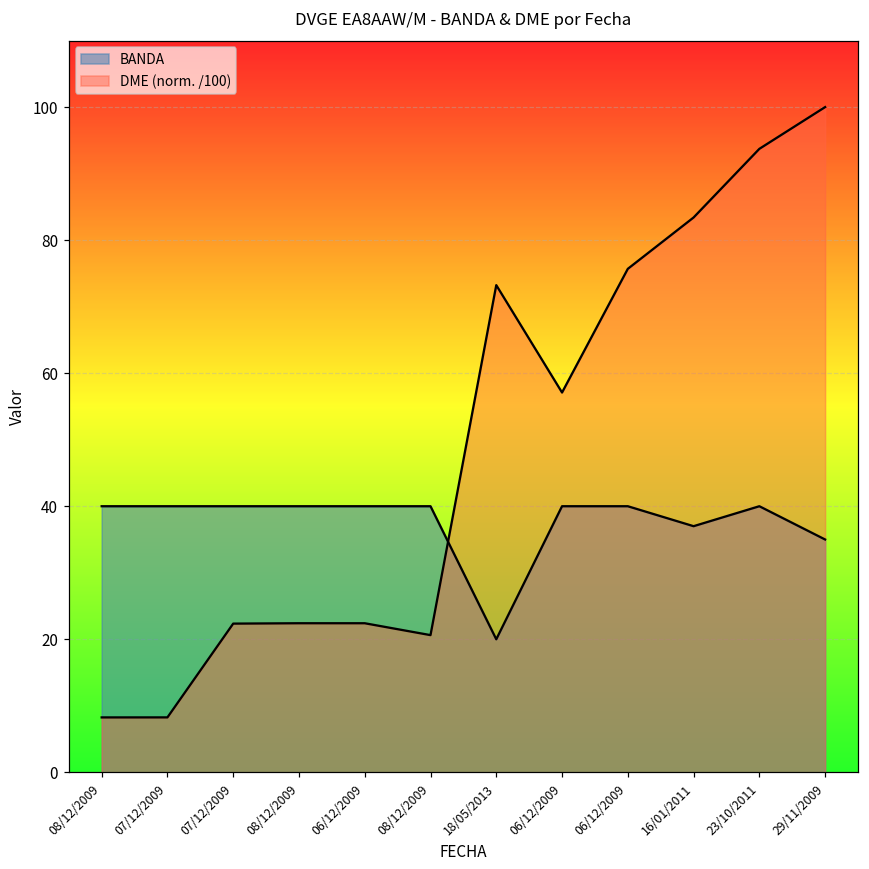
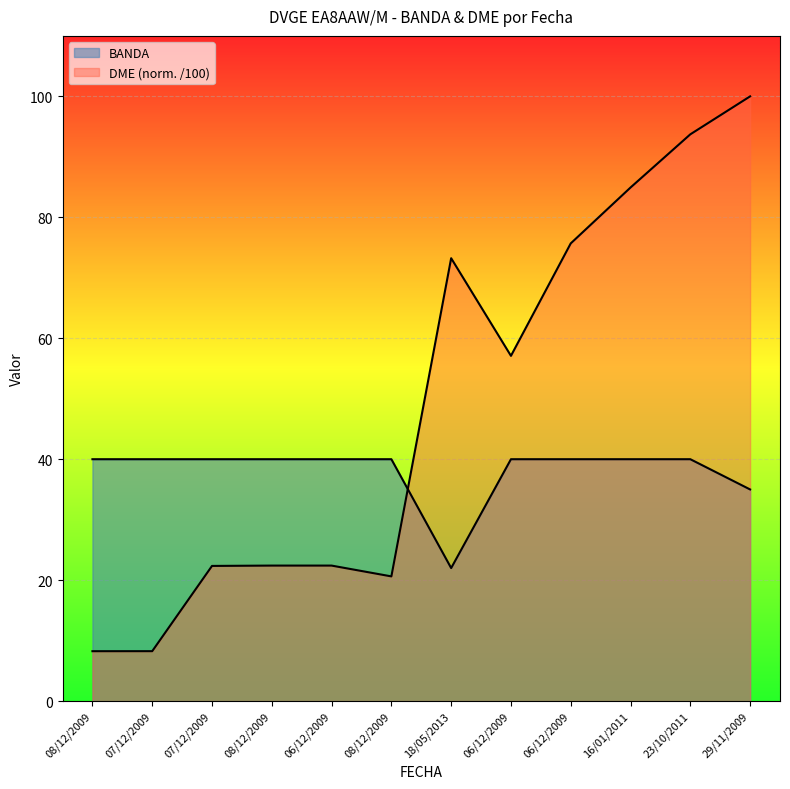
BANDA, 18/05/2013: 20 -> 22
BANDA, 16/01/2011: 37 -> 40
DME (norm. /100), 16/01/2011: 83 -> 85
